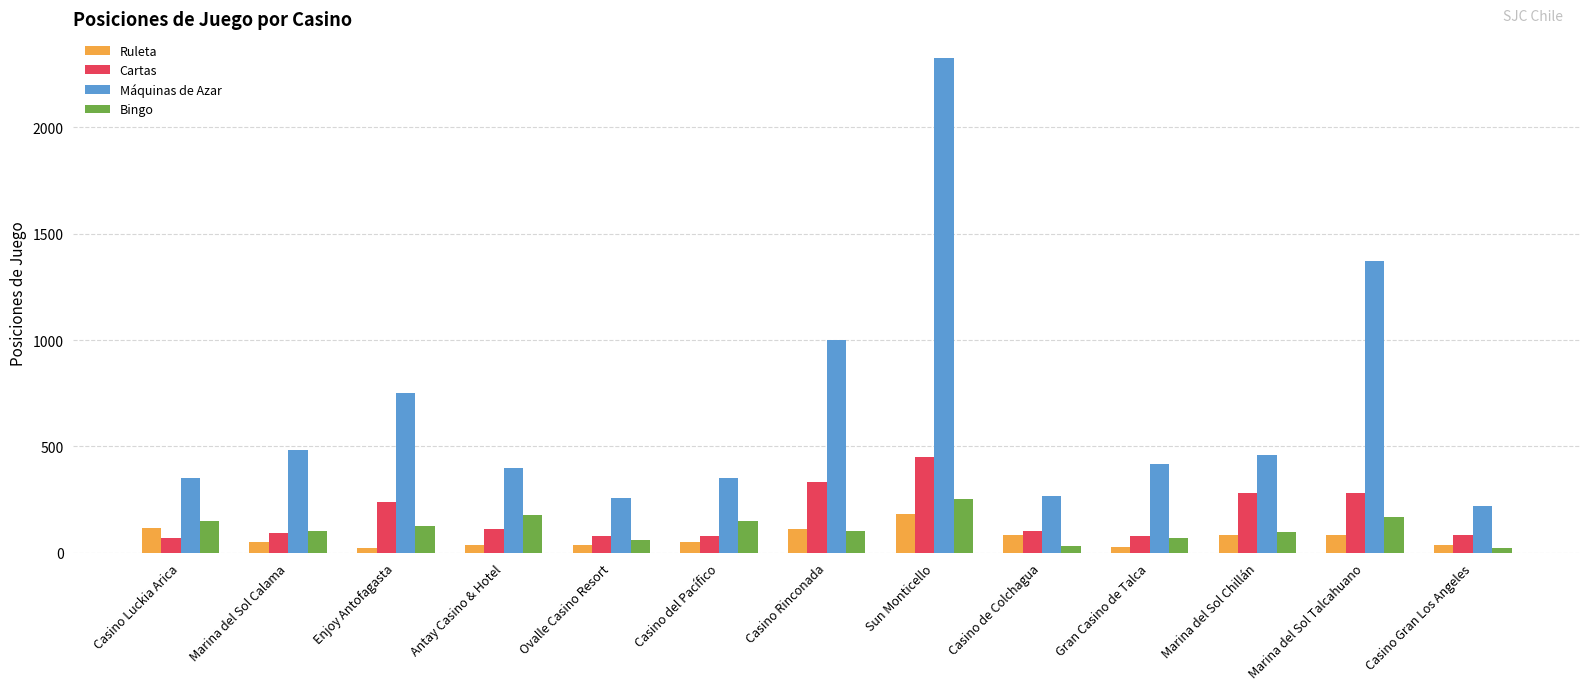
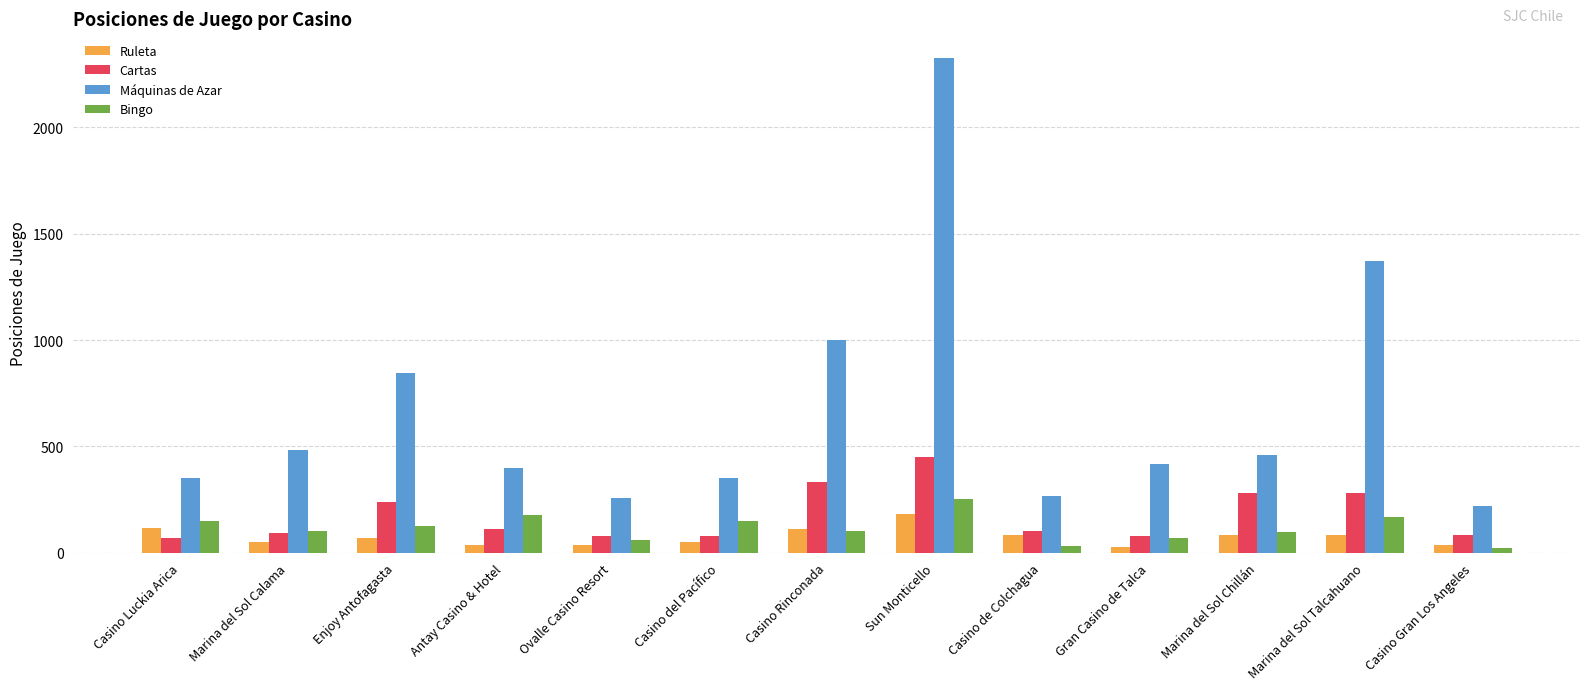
Ruleta, Enjoy Antofagasta: 20 -> 70
Máquinas de Azar, Enjoy Antofagasta: 750 -> 850
